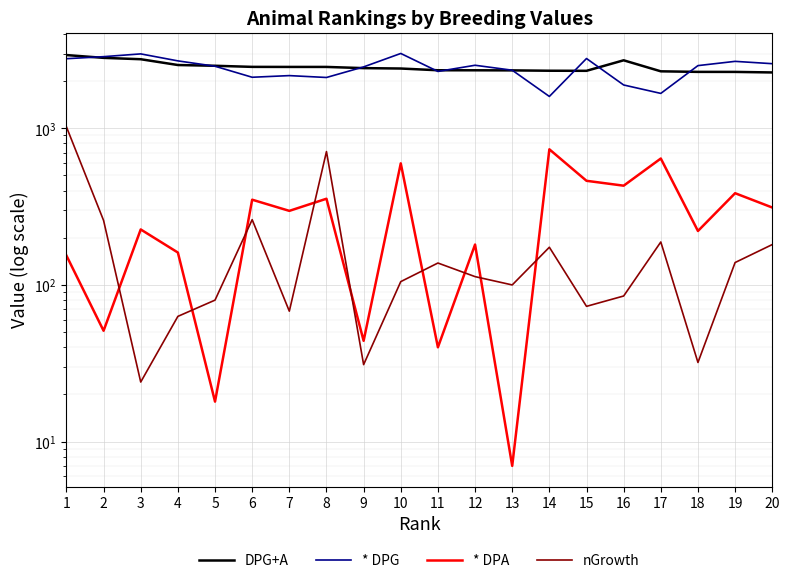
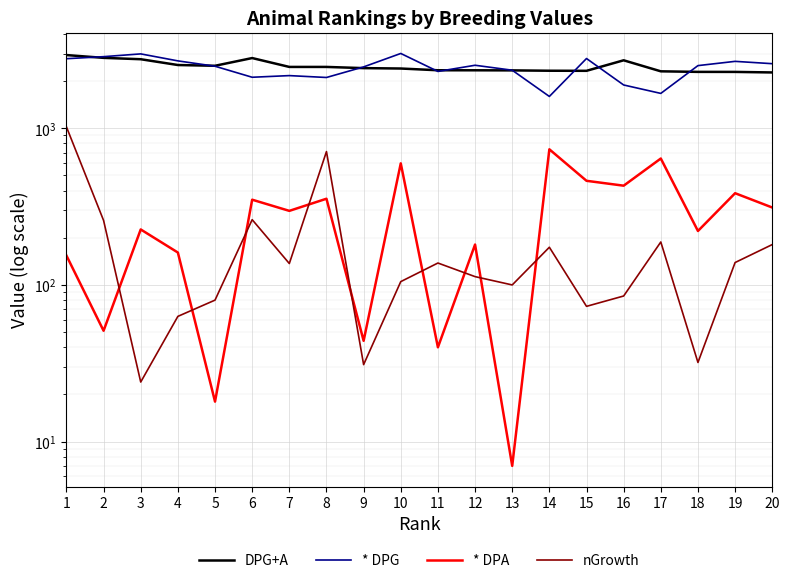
DPG+A, 6: 2500 -> 2800
nGrowth, 7: 68 -> 140
